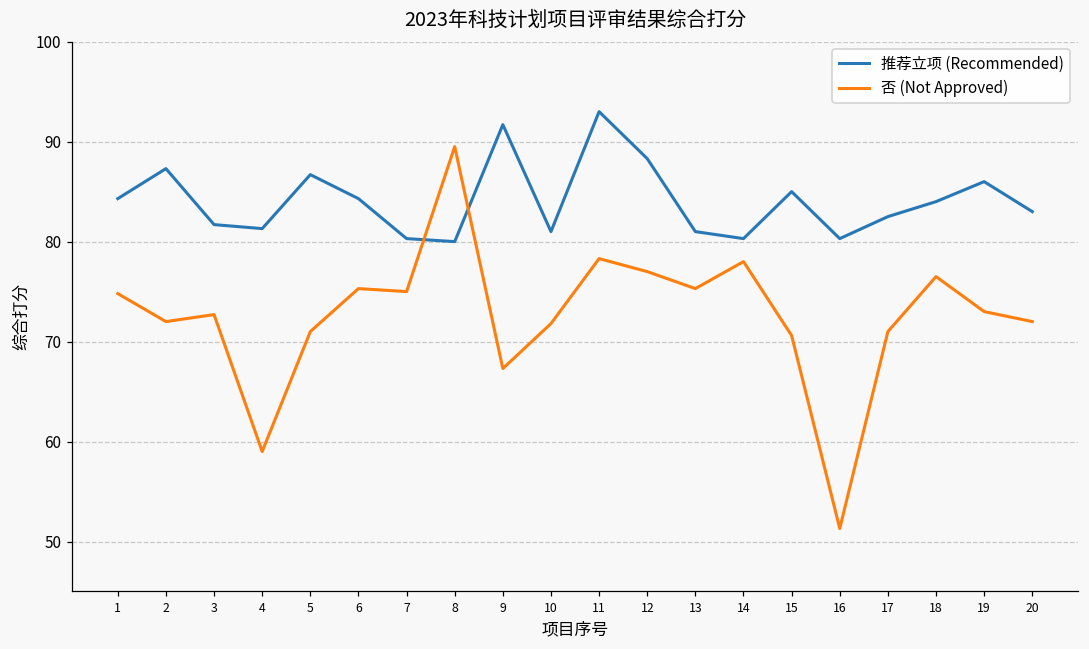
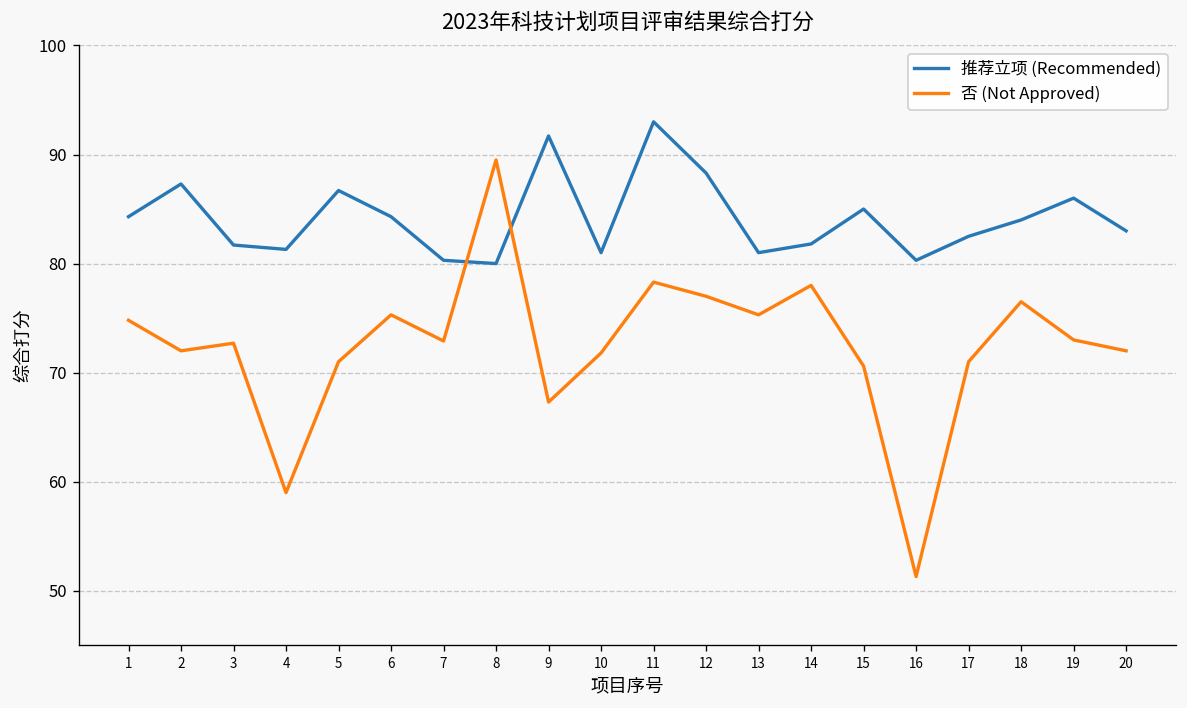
否 (Not Approved), 7: 75 -> 73
推荐立项 (Recommended), 14: 80 -> 82
